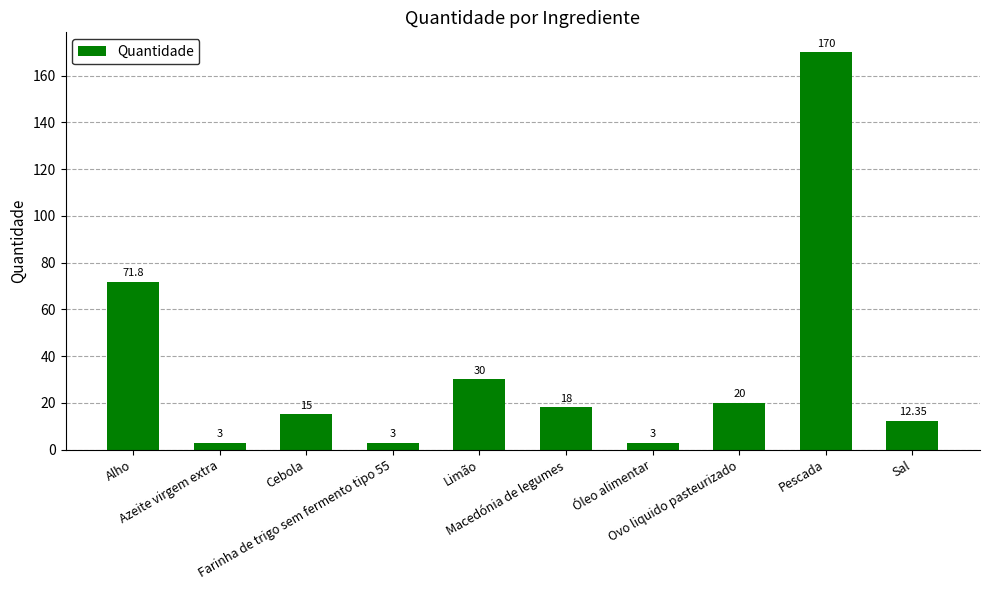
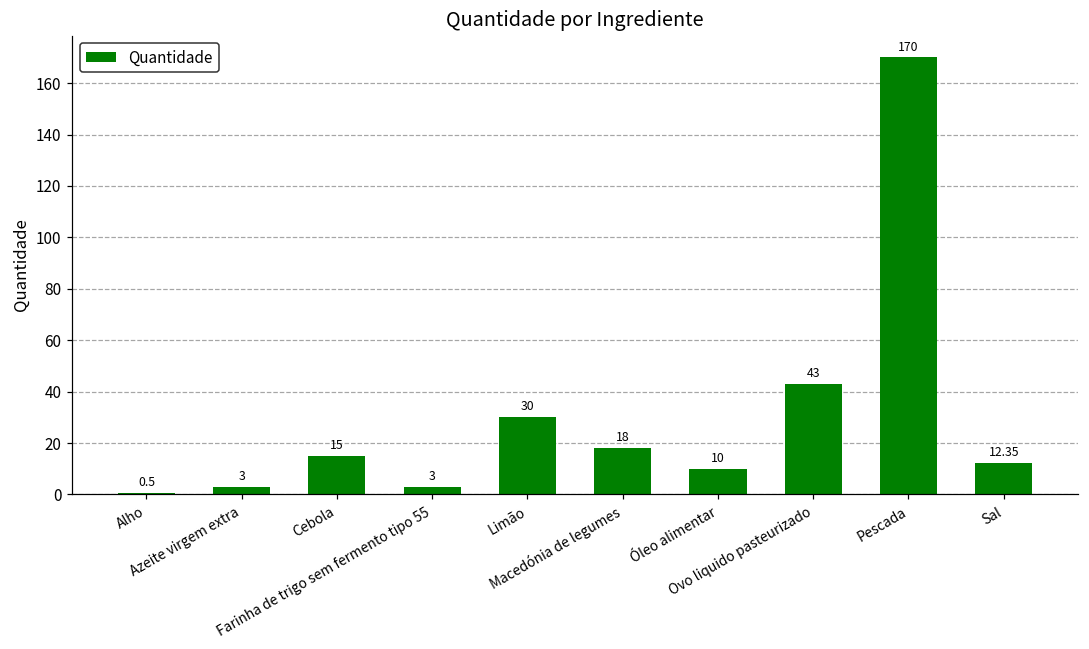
Alho: 71.8 -> 0.5
Óleo alimentar: 3 -> 10
Ovo liquido pasteurizado: 20 -> 43
